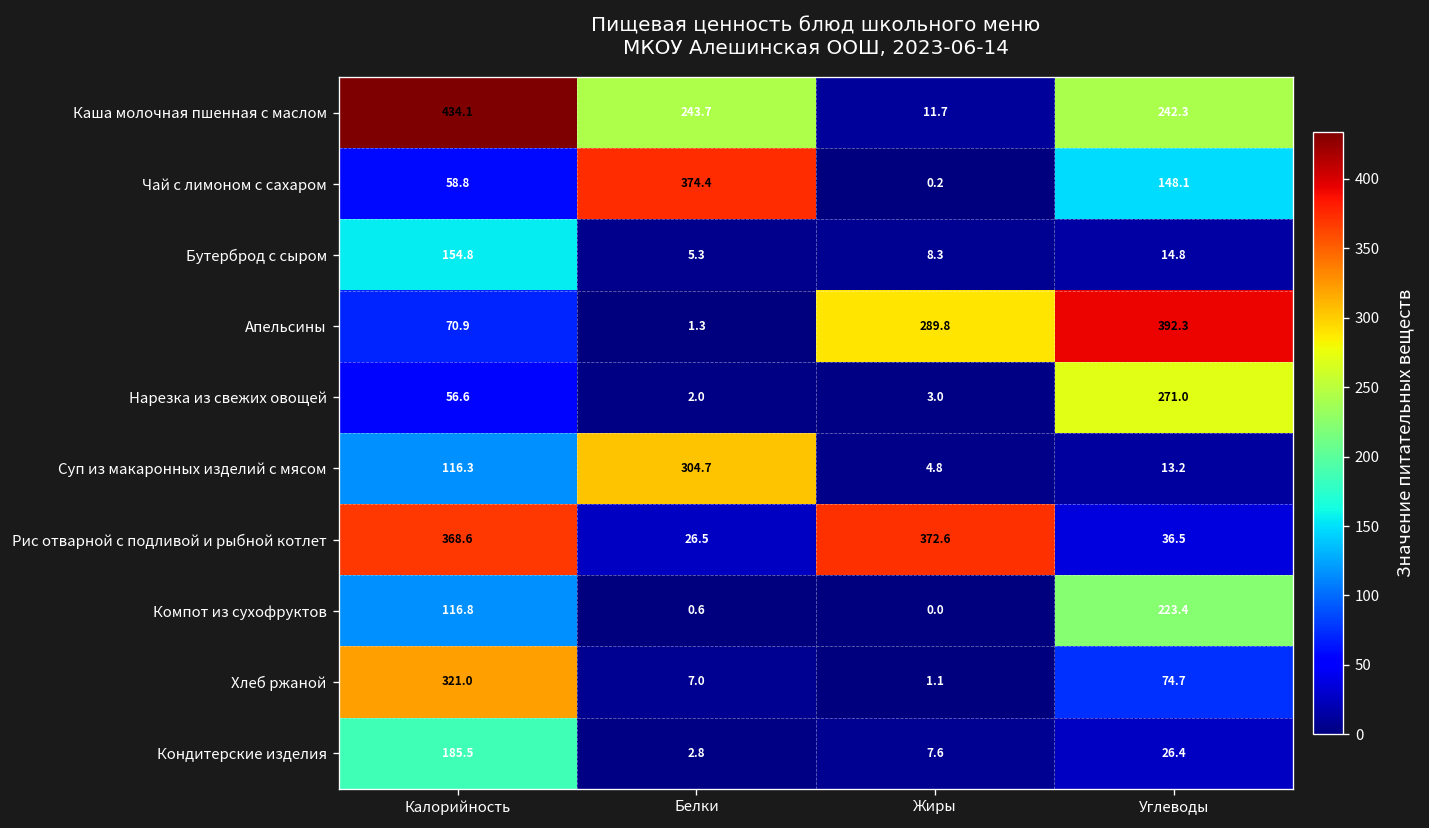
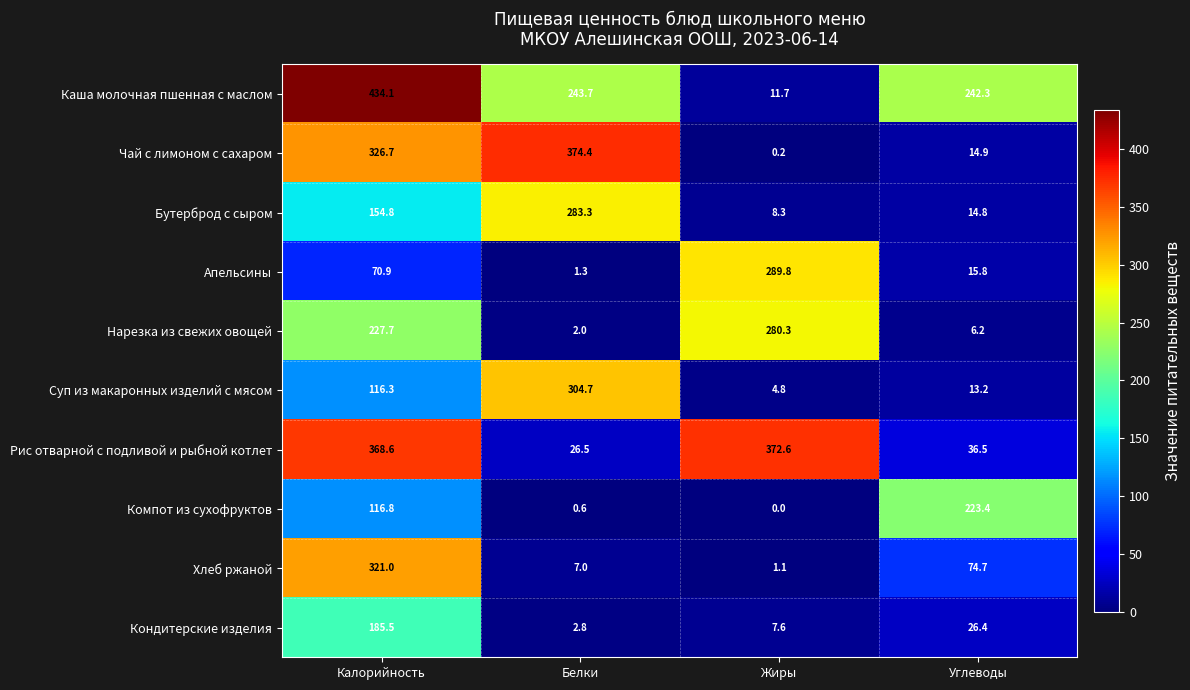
Чай с лимоном с сахаром, Калорийность: 58.8 -> 326.7
Чай с лимоном с сахаром, Углеводы: 148.1 -> 14.9
Бутерброд с сыром, Белки: 5.3 -> 283.3
Апельсины, Углеводы: 392.3 -> 15.8
Нарезка из свежих овощей, Калорийность: 56.6 -> 227.7
Нарезка из свежих овощей, Жиры: 3.0 -> 280.3
Нарезка из свежих овощей, Углеводы: 271.0 -> 6.2
